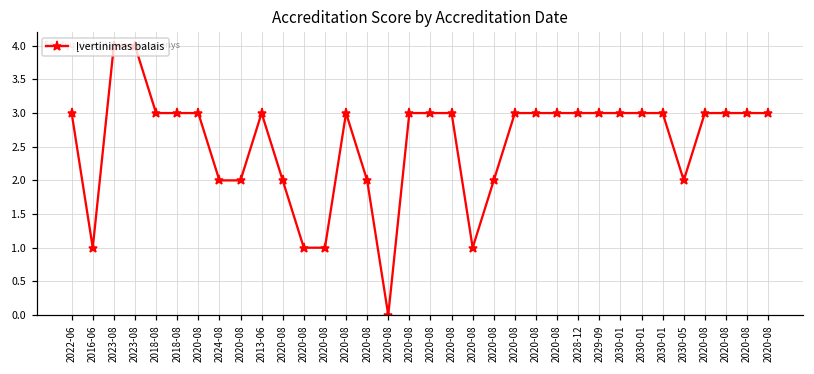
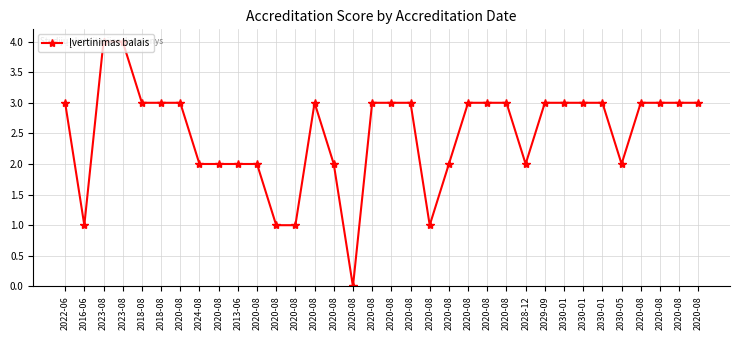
2013-06: 3 -> 2
2028-12: 3 -> 2
